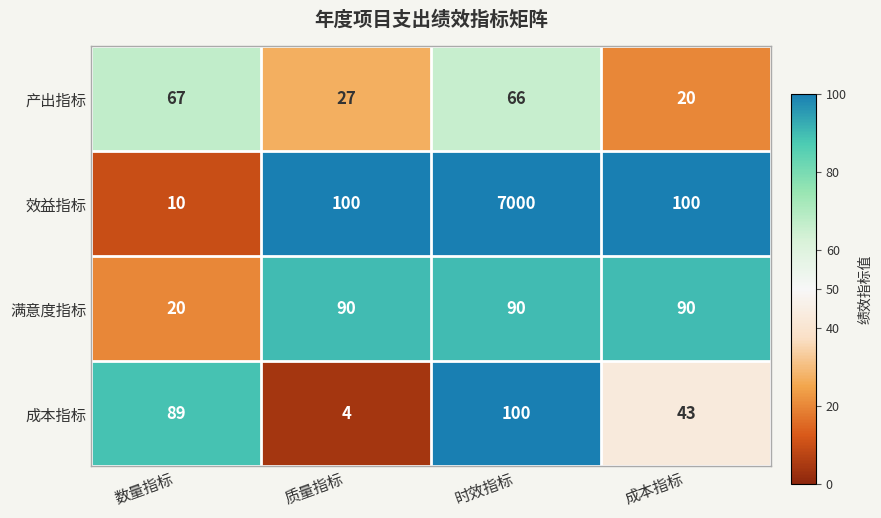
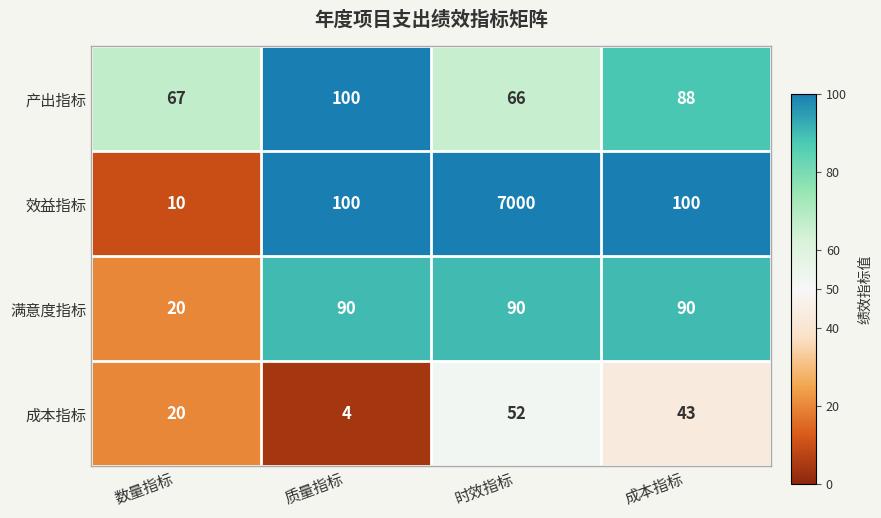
产出指标, 质量指标: 27 -> 100
产出指标, 成本指标: 20 -> 88
成本指标, 数量指标: 89 -> 20
成本指标, 时效指标: 100 -> 52
